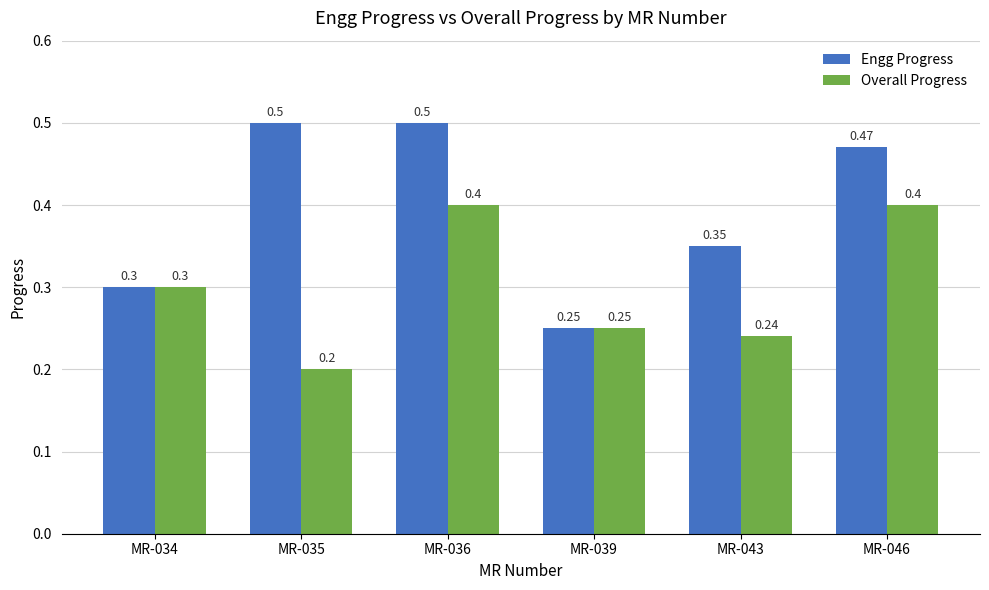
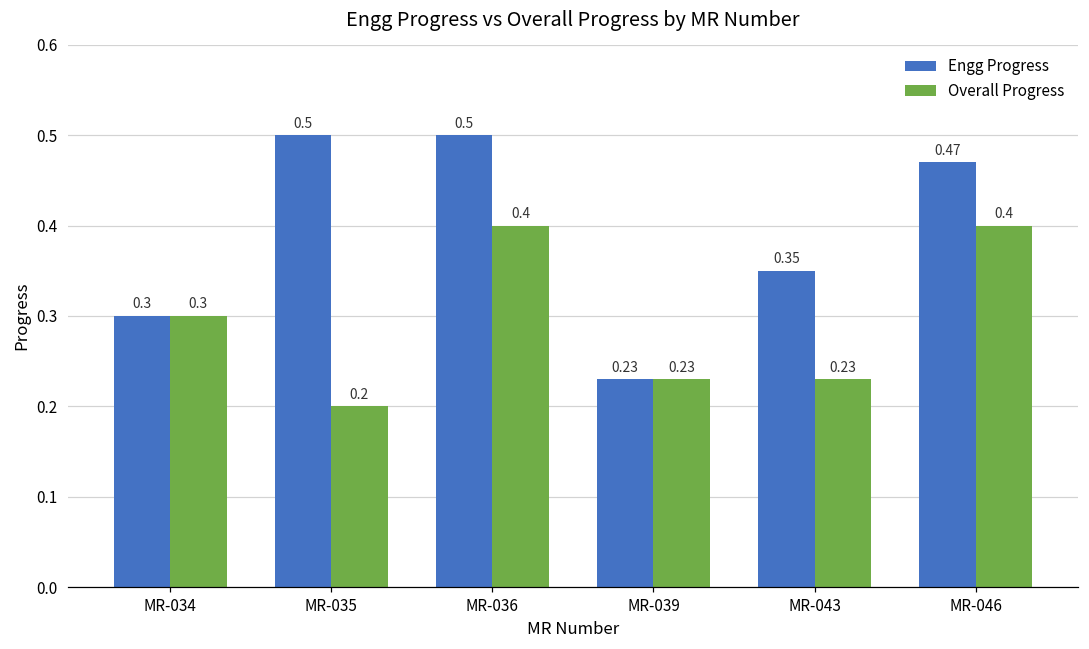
Engg Progress, MR-039: 0.25 -> 0.23
Overall Progress, MR-039: 0.25 -> 0.23
Overall Progress, MR-043: 0.24 -> 0.23
